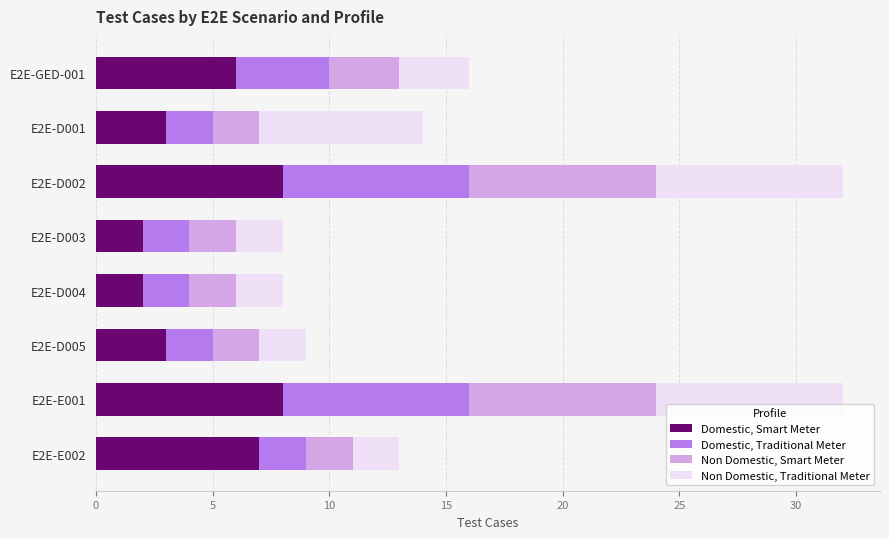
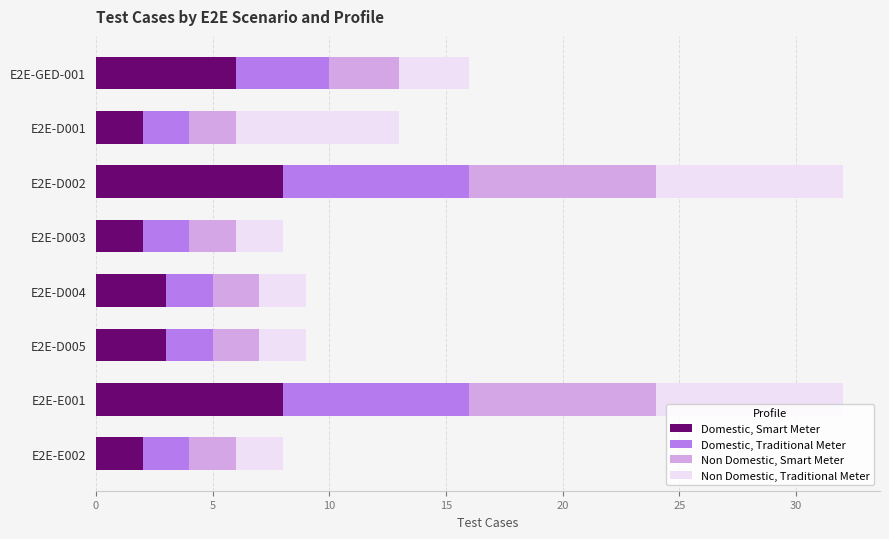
Domestic, Smart Meter, E2E-D001: 3 -> 2
Domestic, Smart Meter, E2E-D004: 2 -> 3
Domestic, Smart Meter, E2E-E002: 7 -> 2
